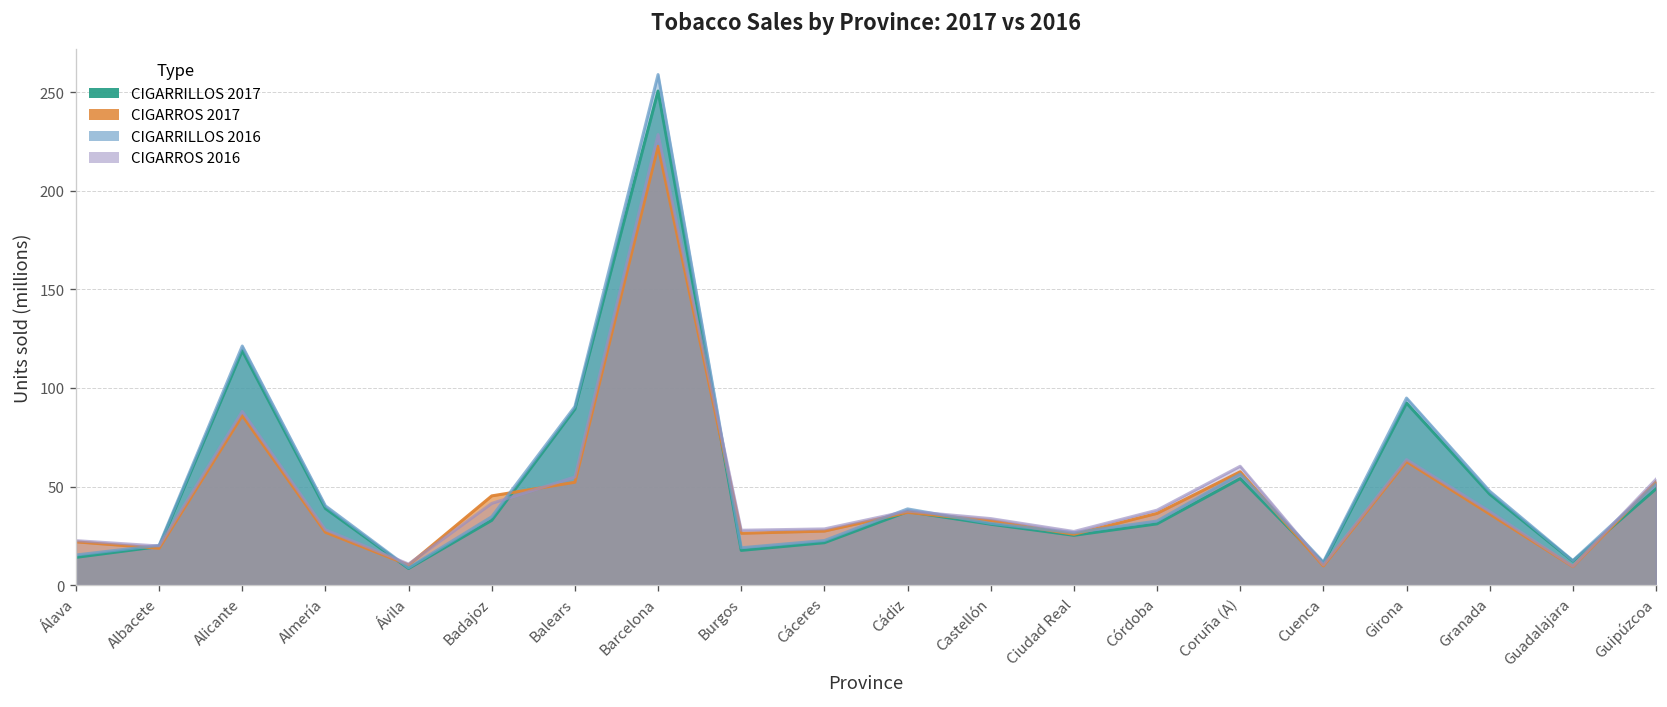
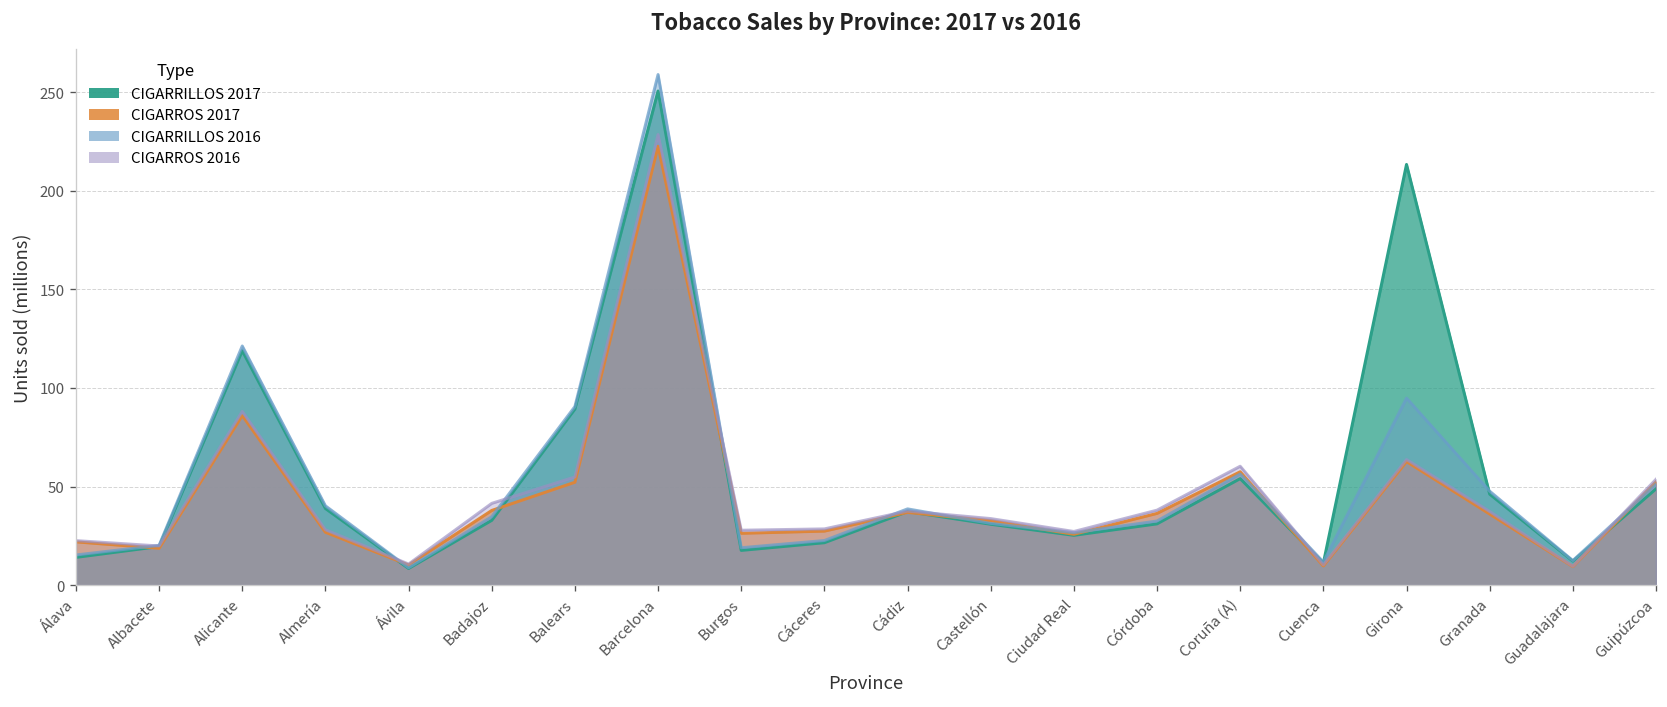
CIGARROS 2017, Badajoz: 45 -> 38
CIGARRILLOS 2017, Girona: 92 -> 213
